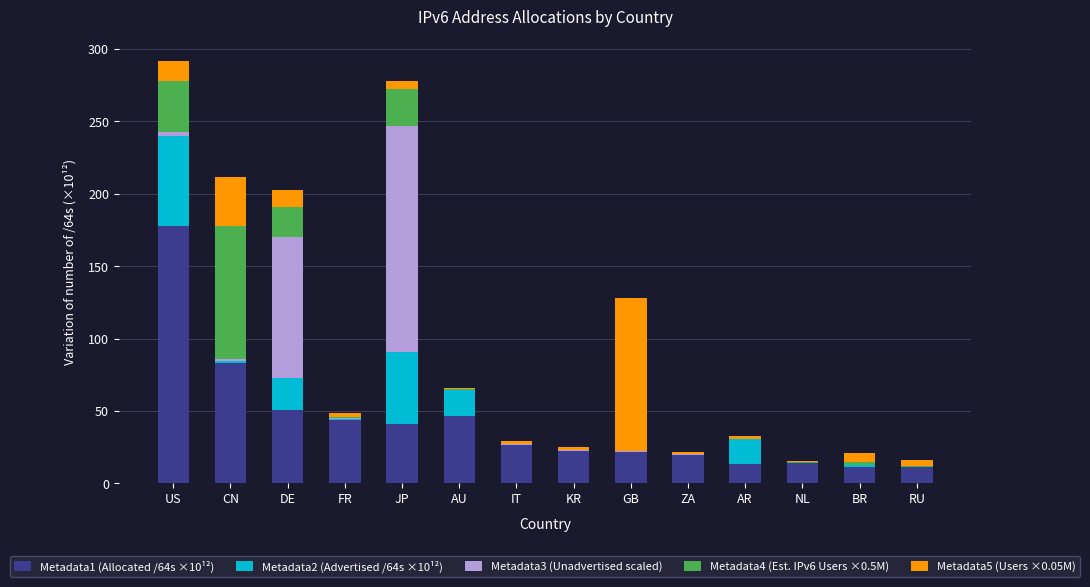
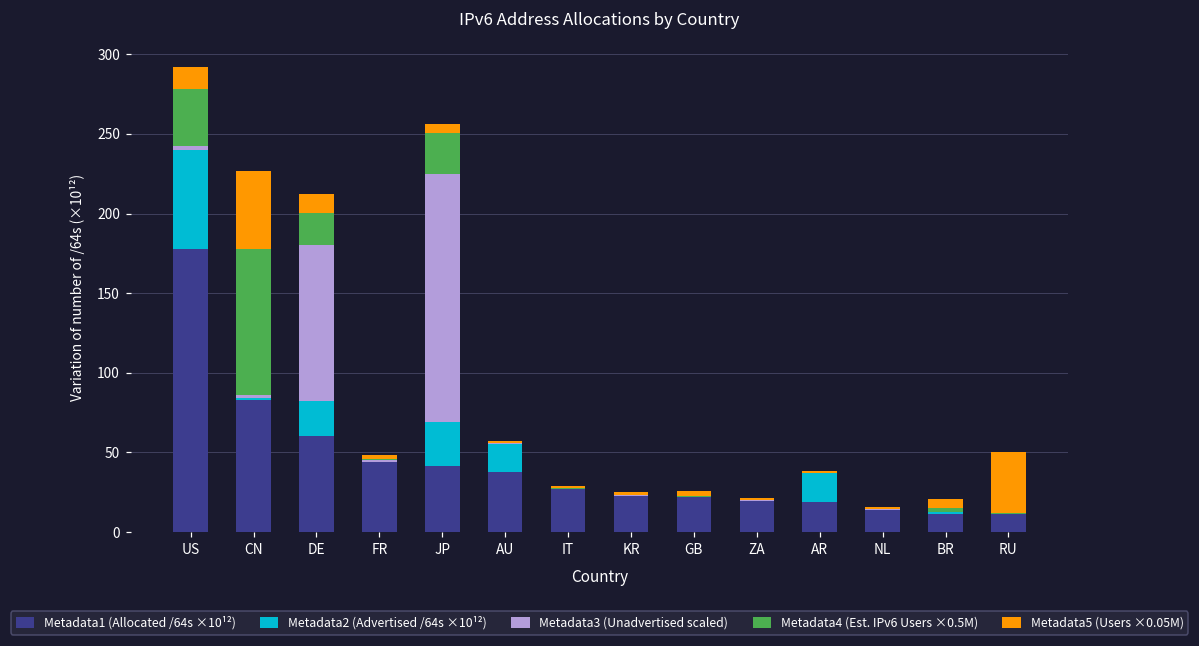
Metadata5 (Users ×0.05M), CN: 34 -> 49
Metadata1 (Allocated /64s ×10¹²), DE: 50 -> 60
Metadata2 (Advertised /64s ×10¹²), JP: 50 -> 28
Metadata1 (Allocated /64s ×10¹²), AU: 46 -> 38
Metadata5 (Users ×0.05M), GB: 105 -> 3
Metadata1 (Allocated /64s ×10¹²), AR: 13 -> 19
Metadata5 (Users ×0.05M), RU: 4 -> 38
